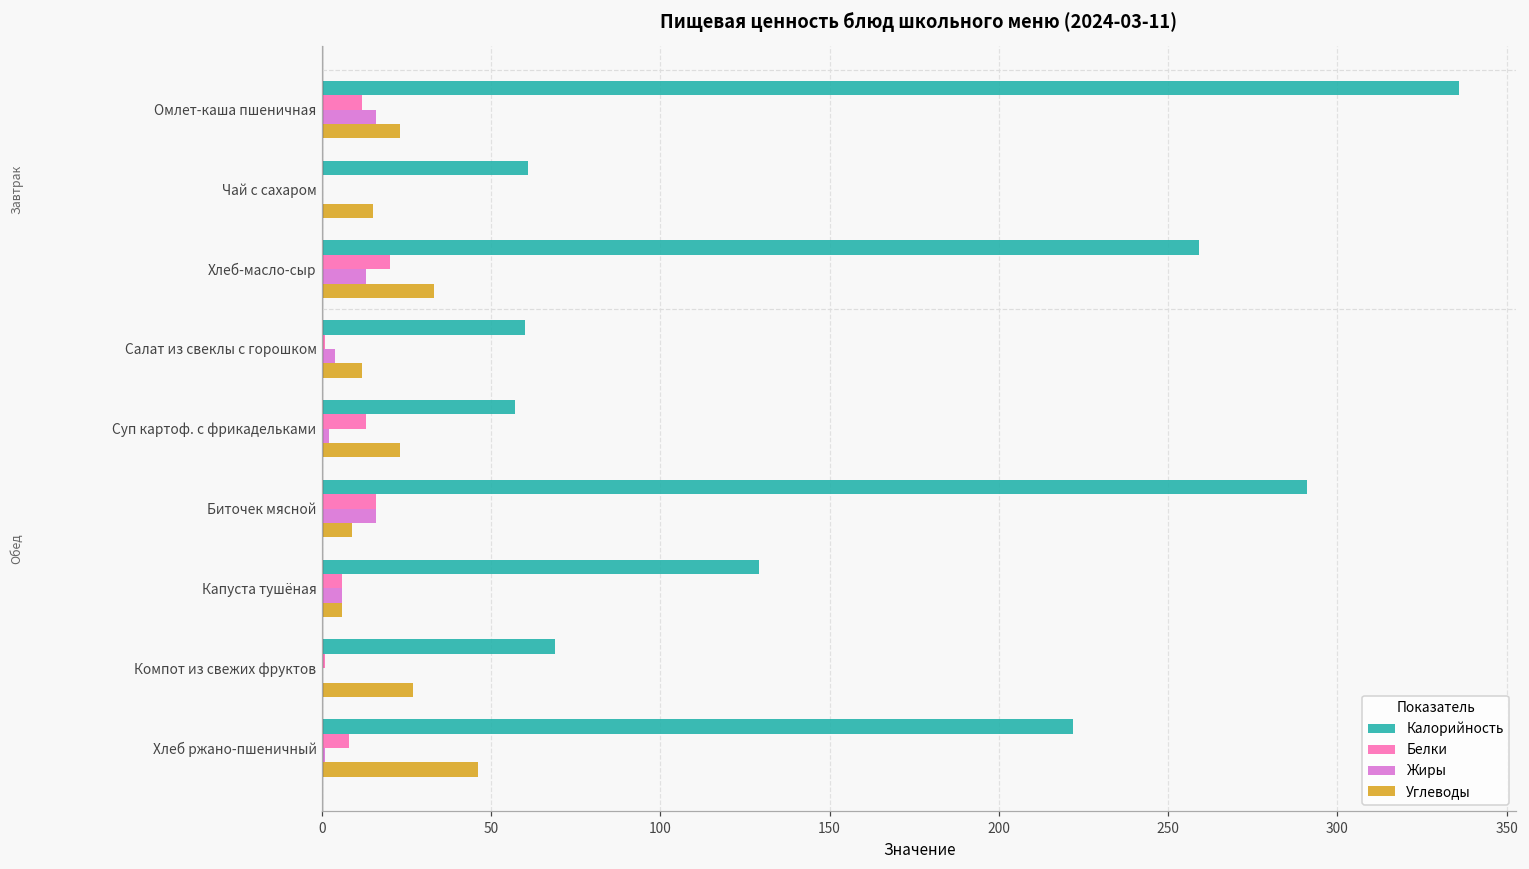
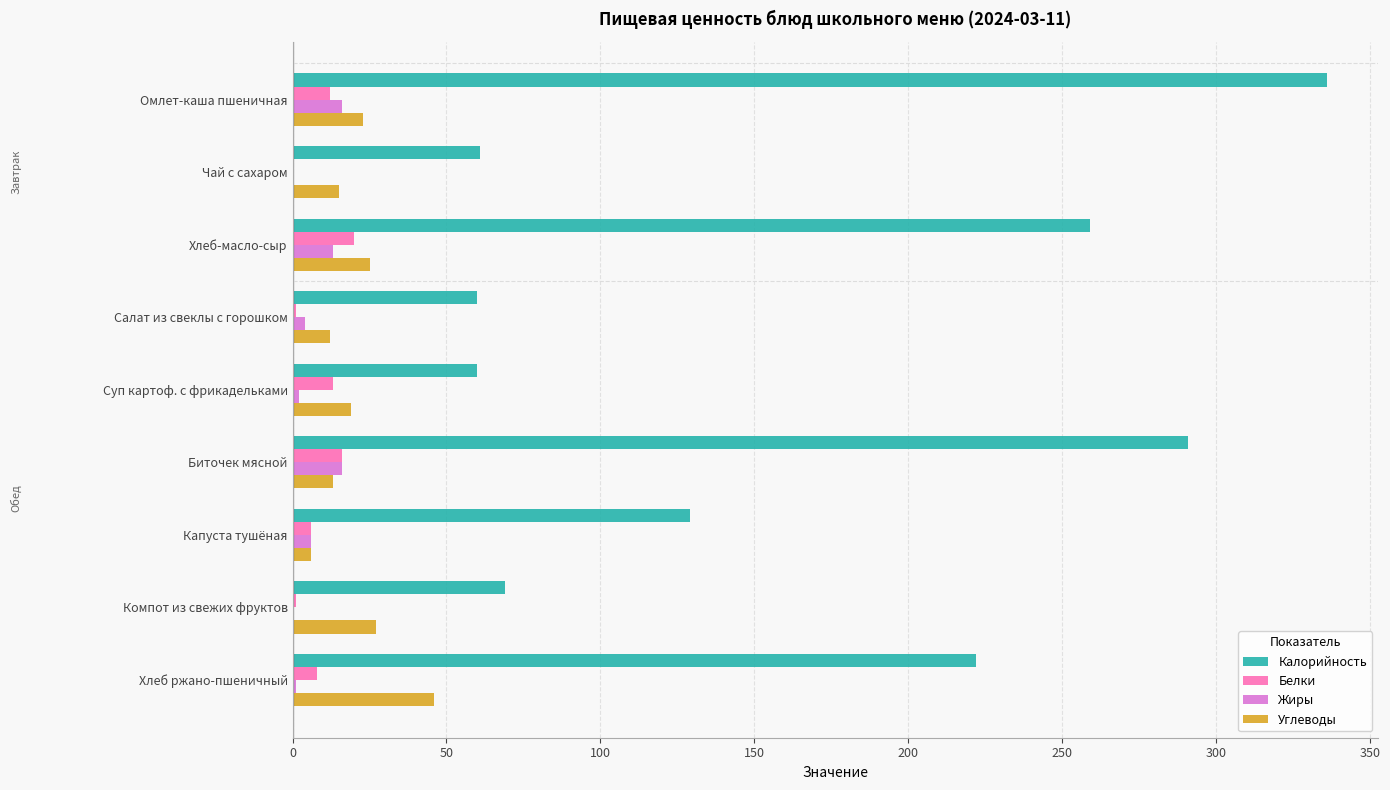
Углеводы, Хлеб-масло-сыр: 33 -> 25
Калорийность, Суп картоф. с фрикадельками: 57 -> 60
Углеводы, Суп картоф. с фрикадельками: 23 -> 19
Углеводы, Биточек мясной: 9 -> 13
